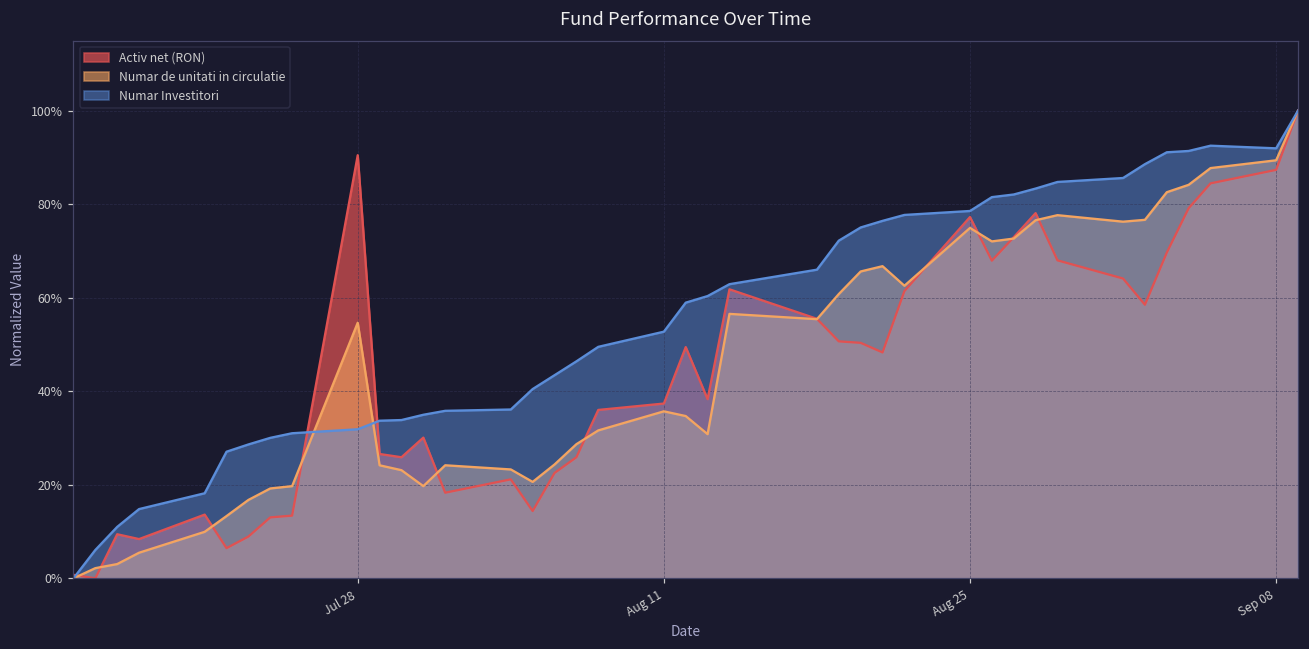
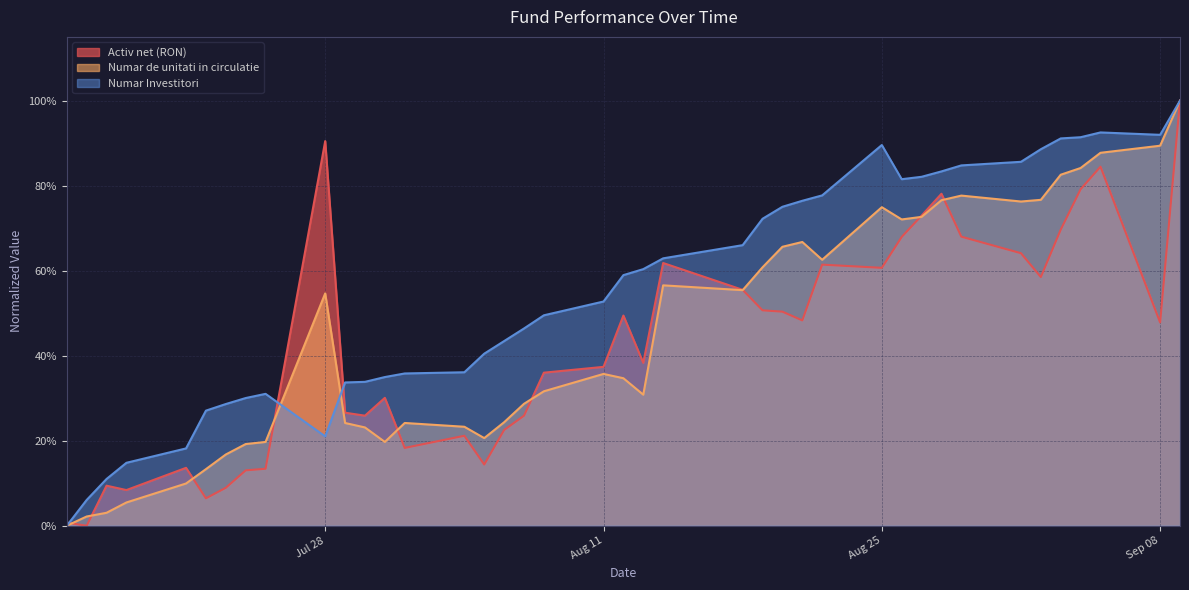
Numar Investitori, Jul 28: 32% -> 21%
Activ net (RON), Aug 25: 77% -> 61%
Numar Investitori, Aug 25: 79% -> 90%
Activ net (RON), Sep 08: 87% -> 48%
